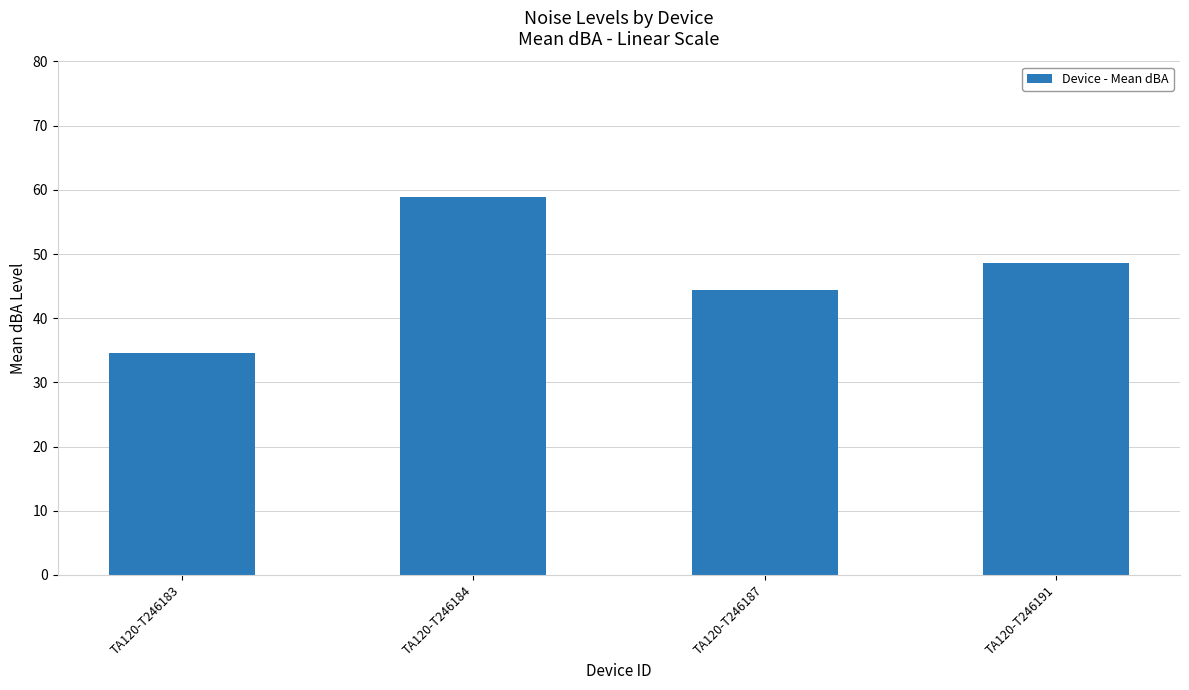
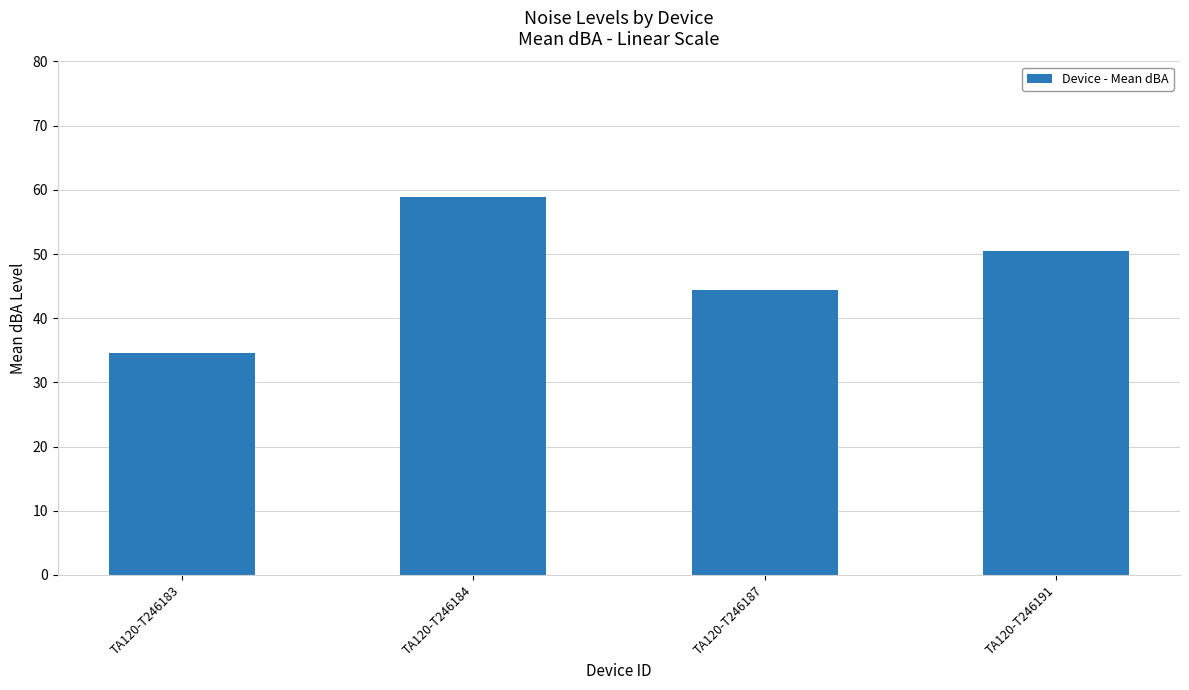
TA120-T246191: 49 -> 50
